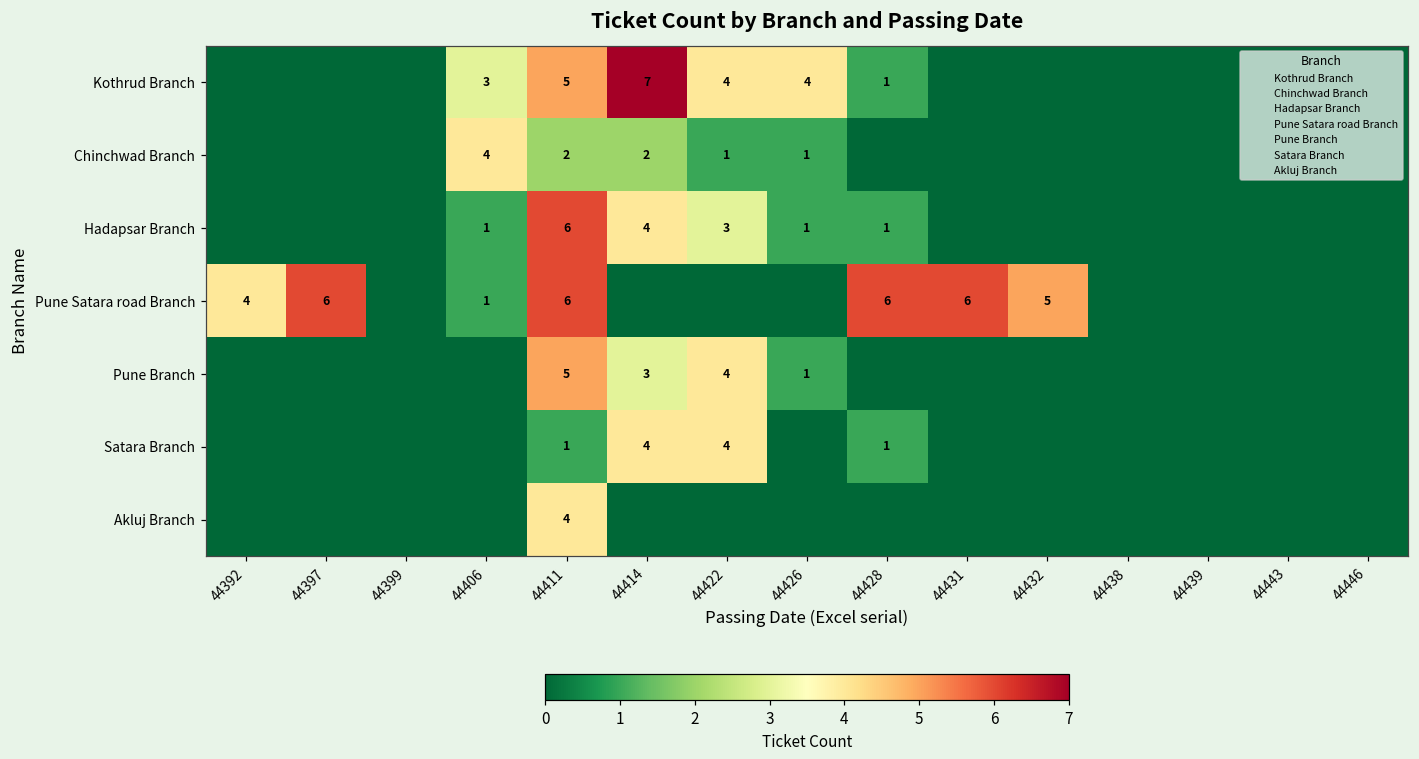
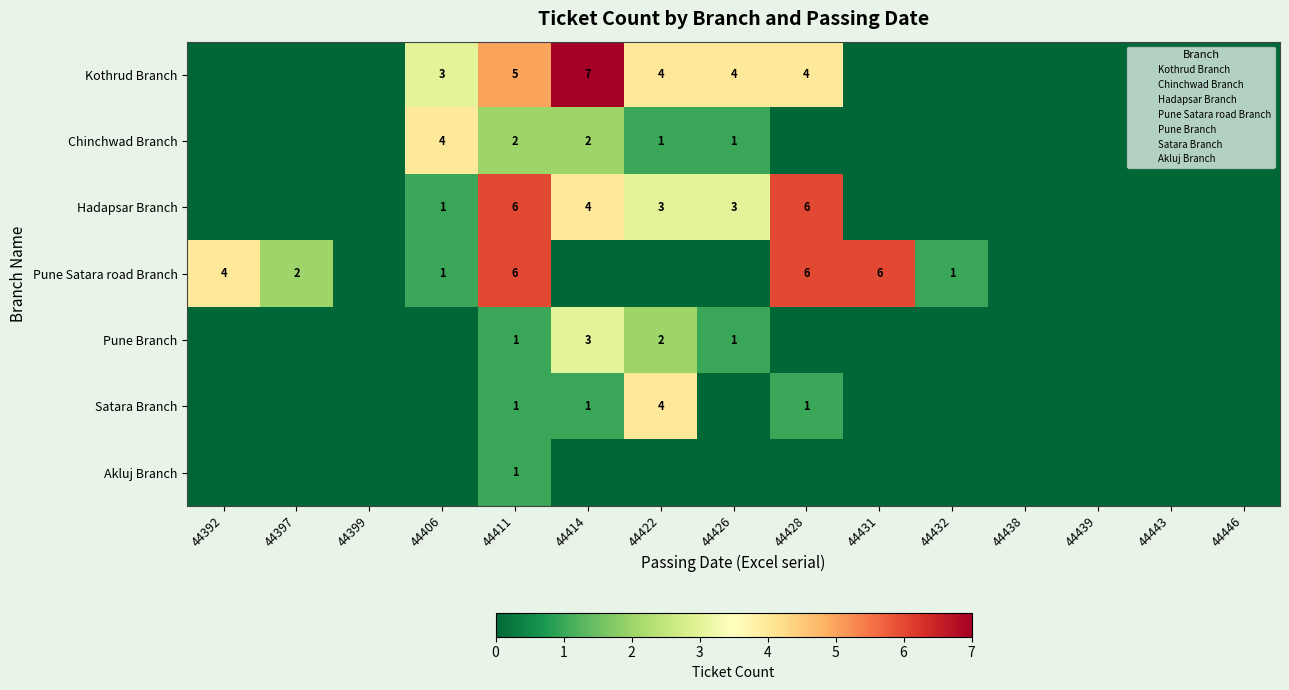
Kothrud Branch, 44428: 1 -> 4
Hadapsar Branch, 44426: 1 -> 3
Hadapsar Branch, 44428: 1 -> 6
Pune Satara road Branch, 44397: 6 -> 2
Pune Satara road Branch, 44432: 5 -> 1
Pune Branch, 44411: 5 -> 1
Pune Branch, 44422: 4 -> 2
Satara Branch, 44414: 4 -> 1
Akluj Branch, 44411: 4 -> 1
